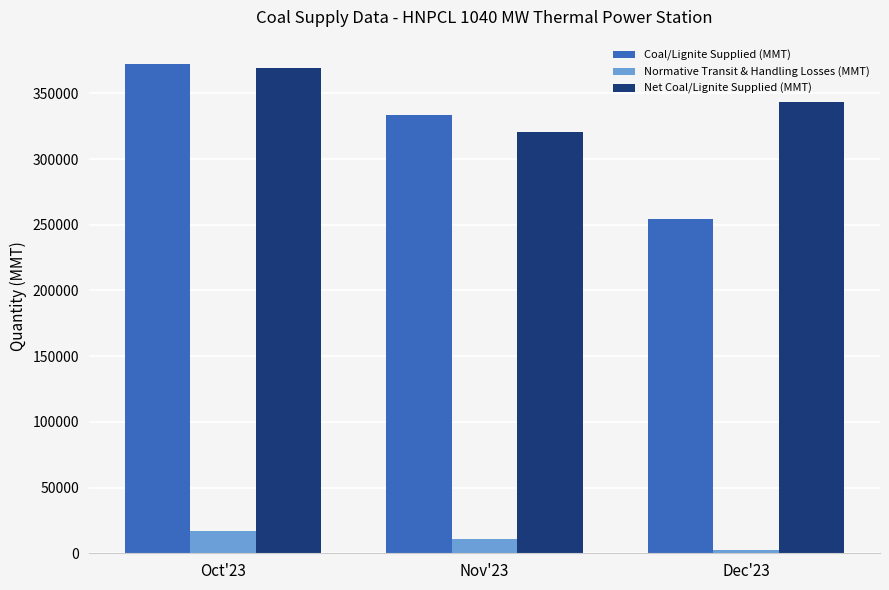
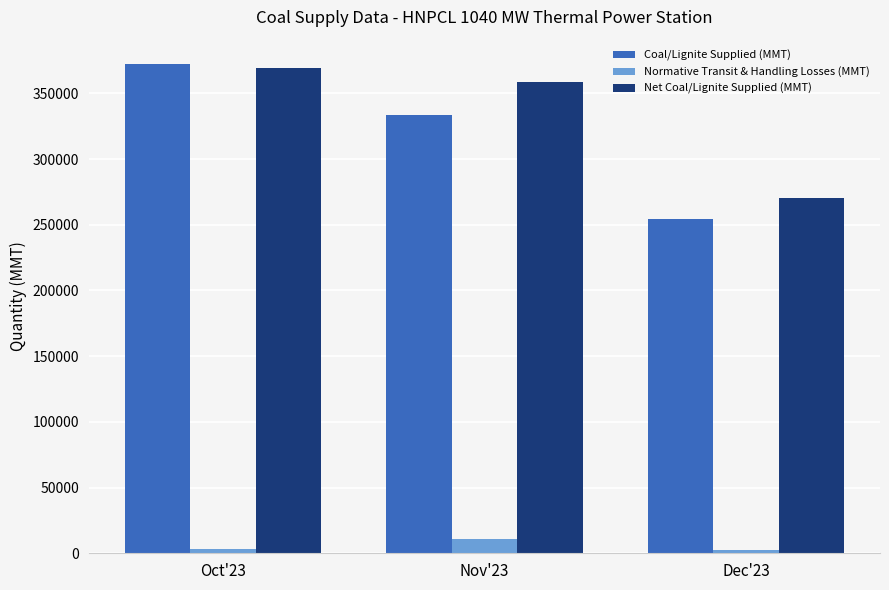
Normative Transit & Handling Losses (MMT), Oct'23: 17000 -> 3000
Net Coal/Lignite Supplied (MMT), Nov'23: 321000 -> 359000
Net Coal/Lignite Supplied (MMT), Dec'23: 344000 -> 271000
